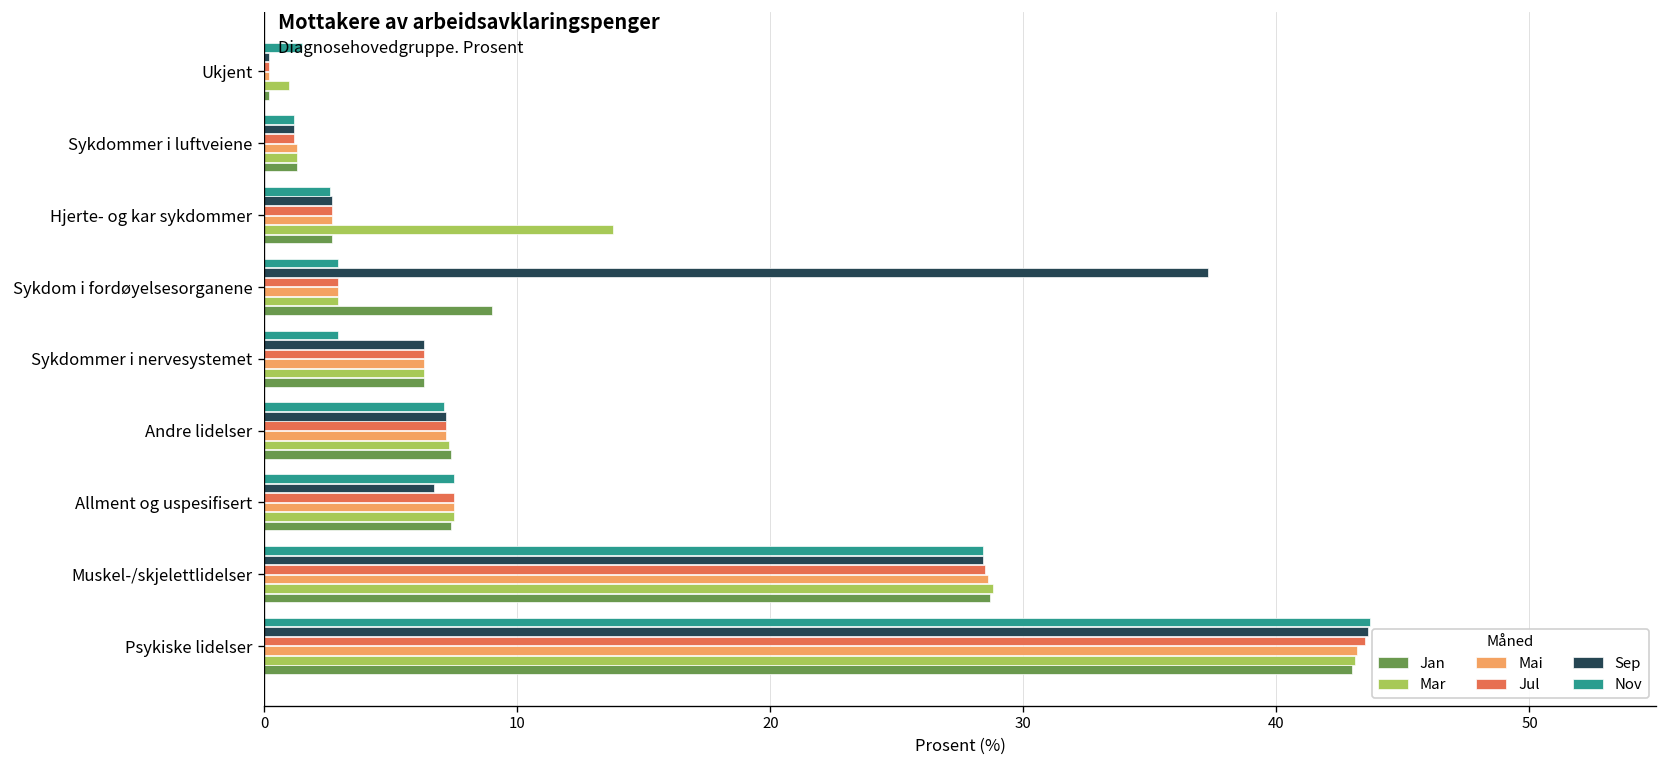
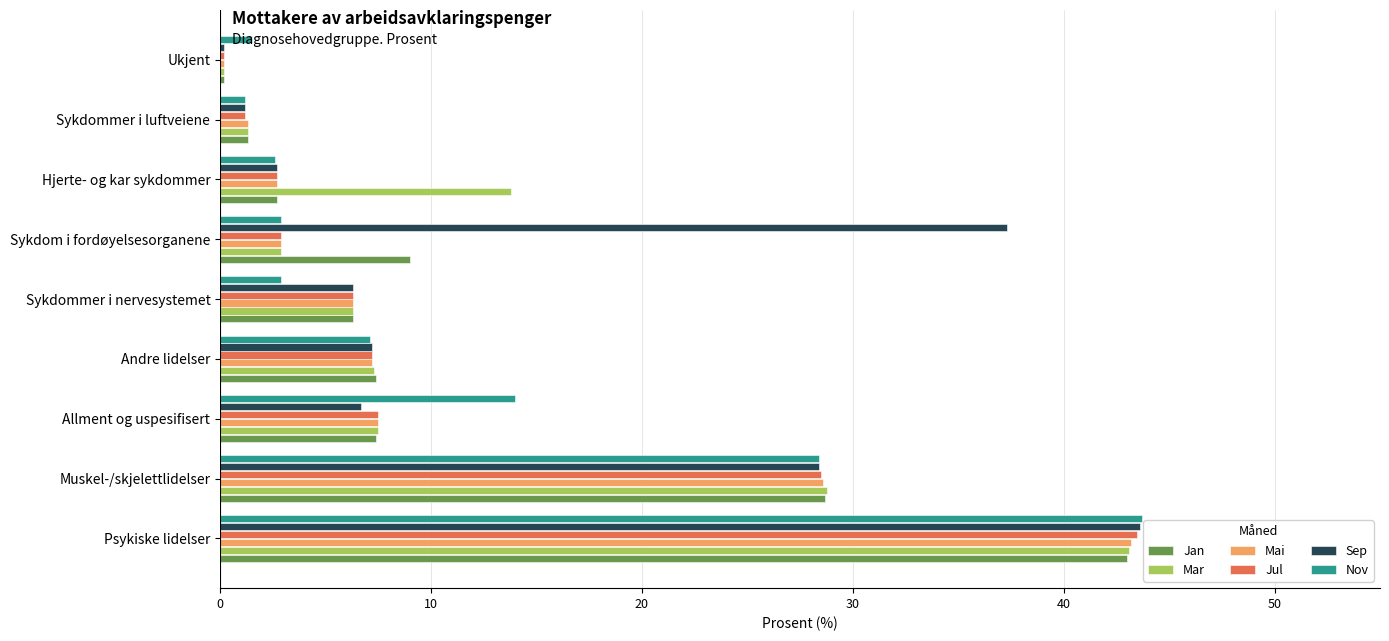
Mar, Ukjent: 1.0 -> 0.2
Nov, Allment og uspesifisert: 7.5 -> 14.0
